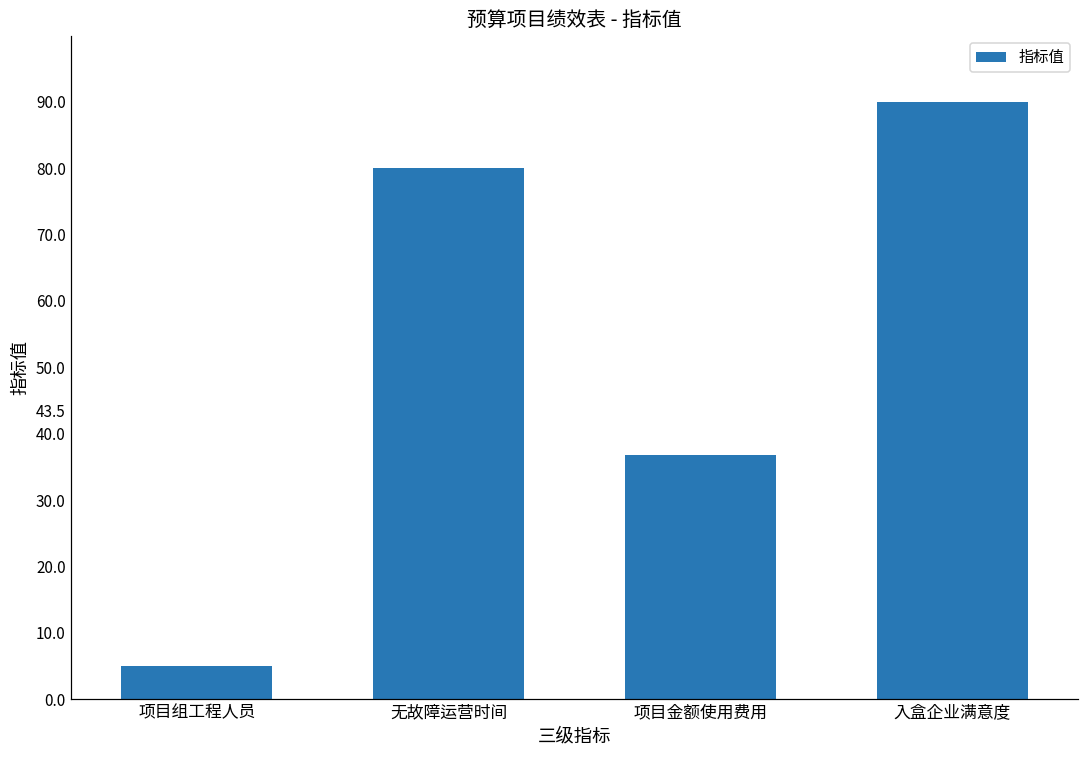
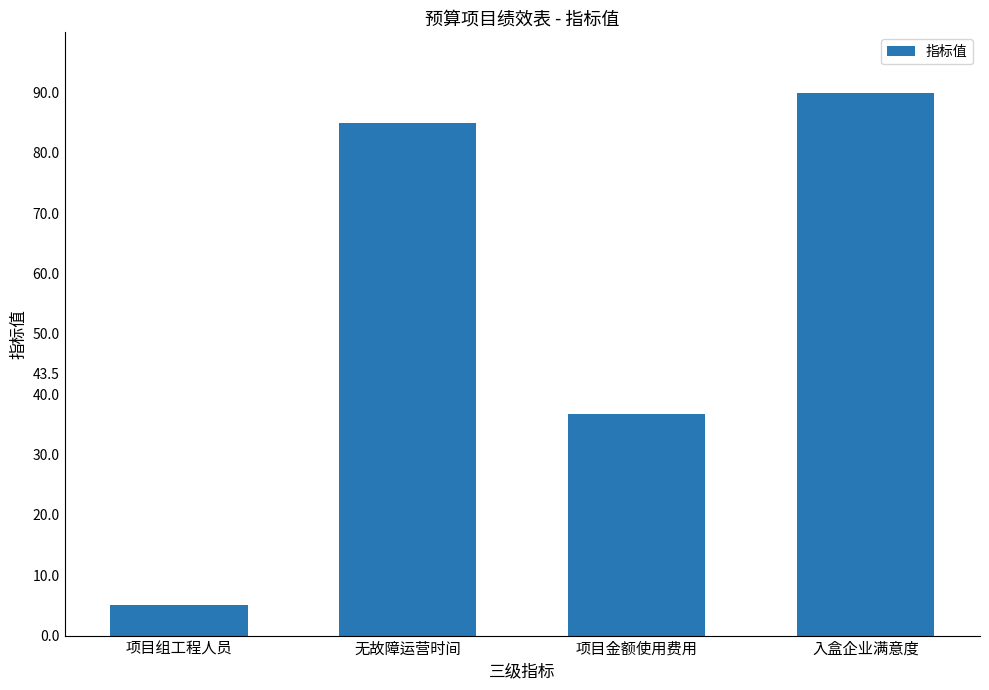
无故障运营时间: 80 -> 85
